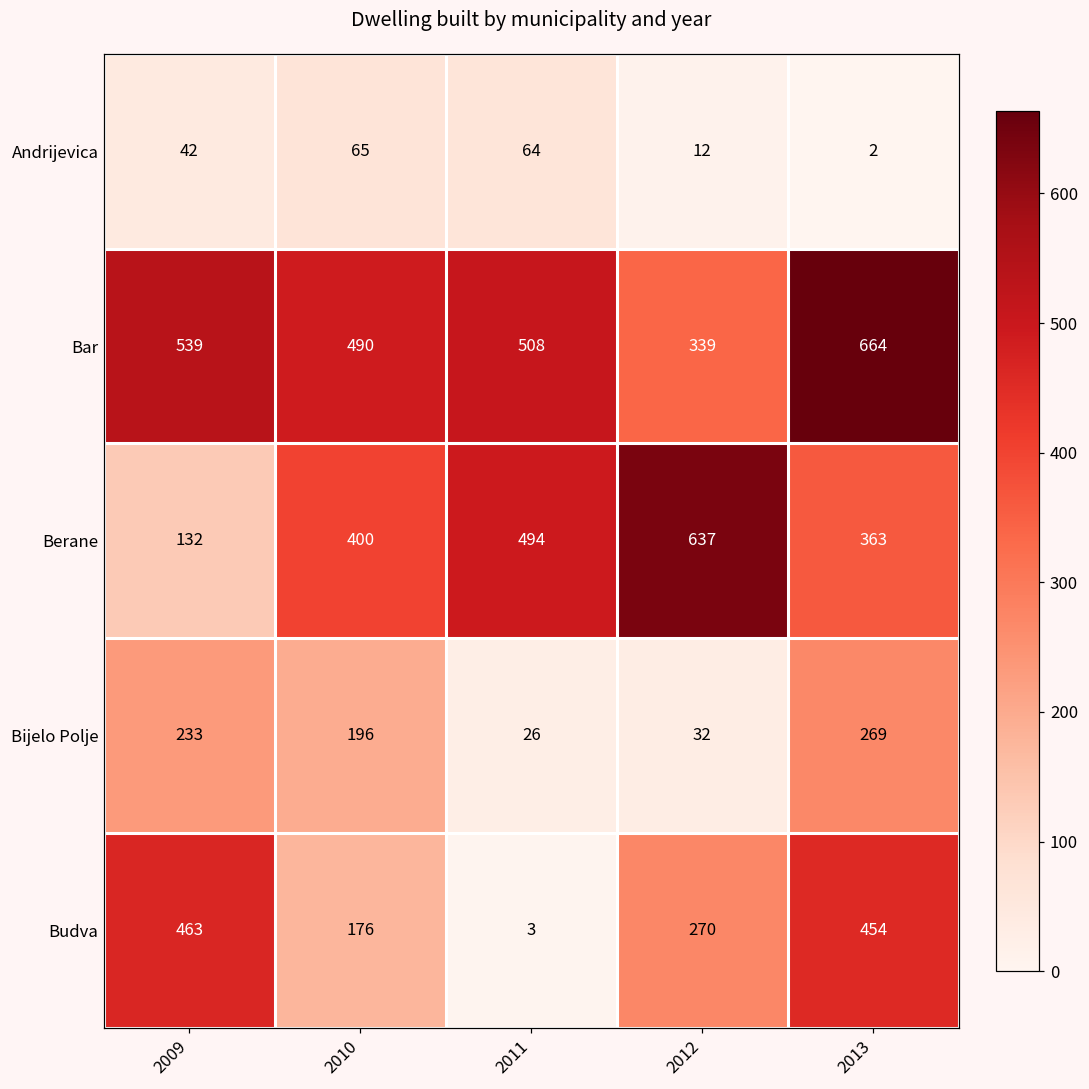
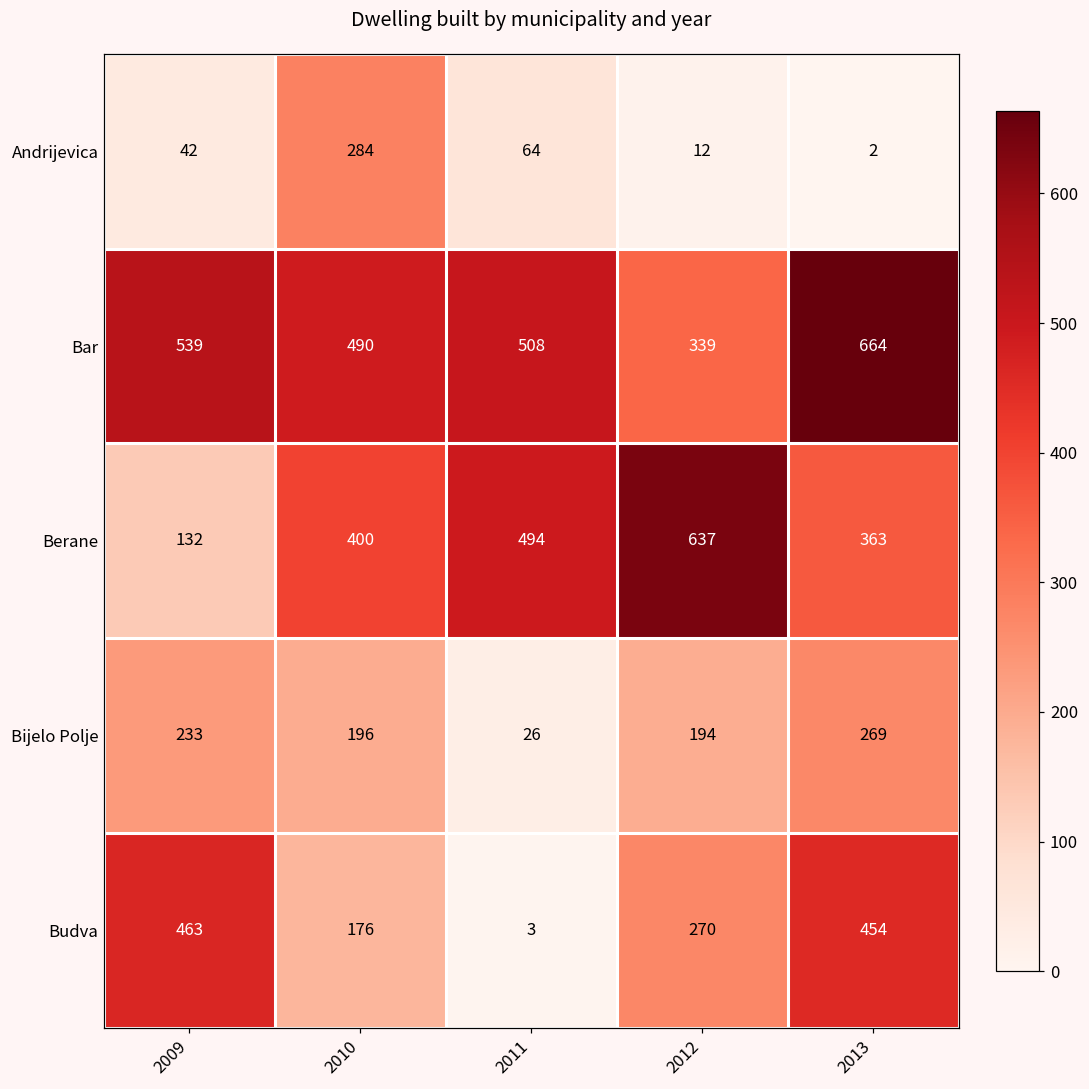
Andrijevica, 2010: 65 -> 284
Bijelo Polje, 2012: 32 -> 194
